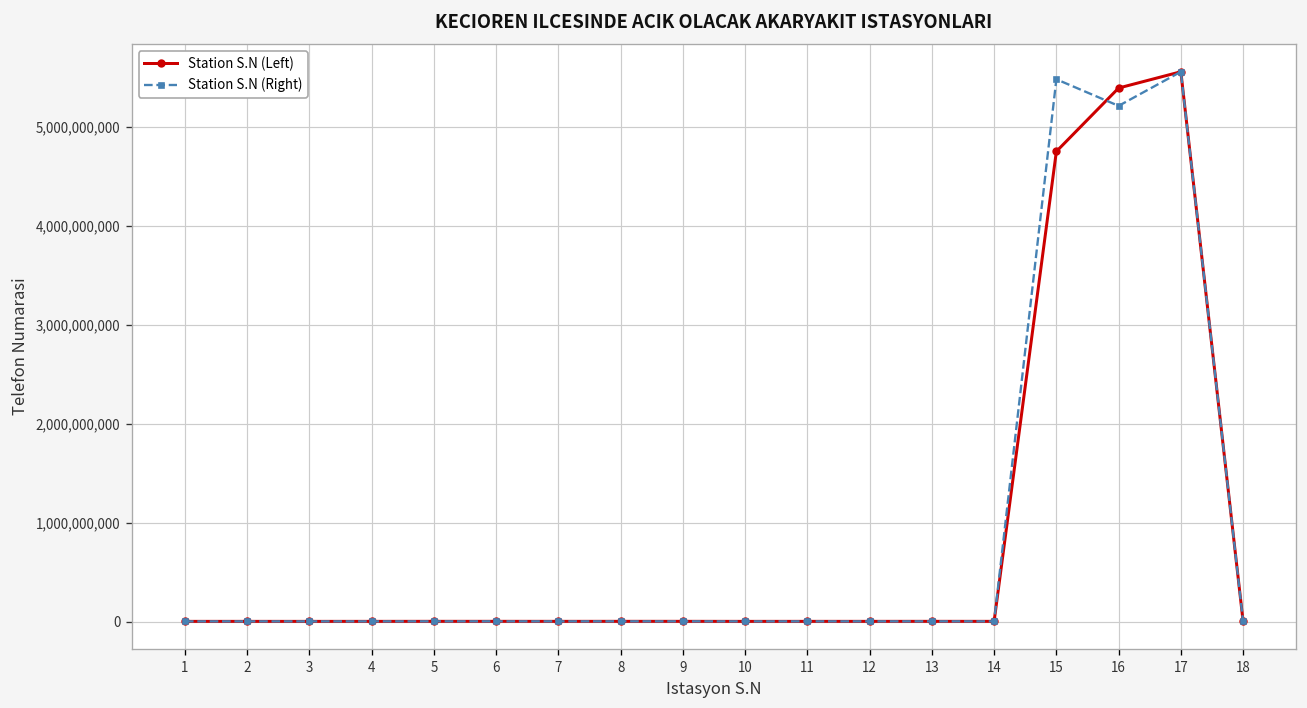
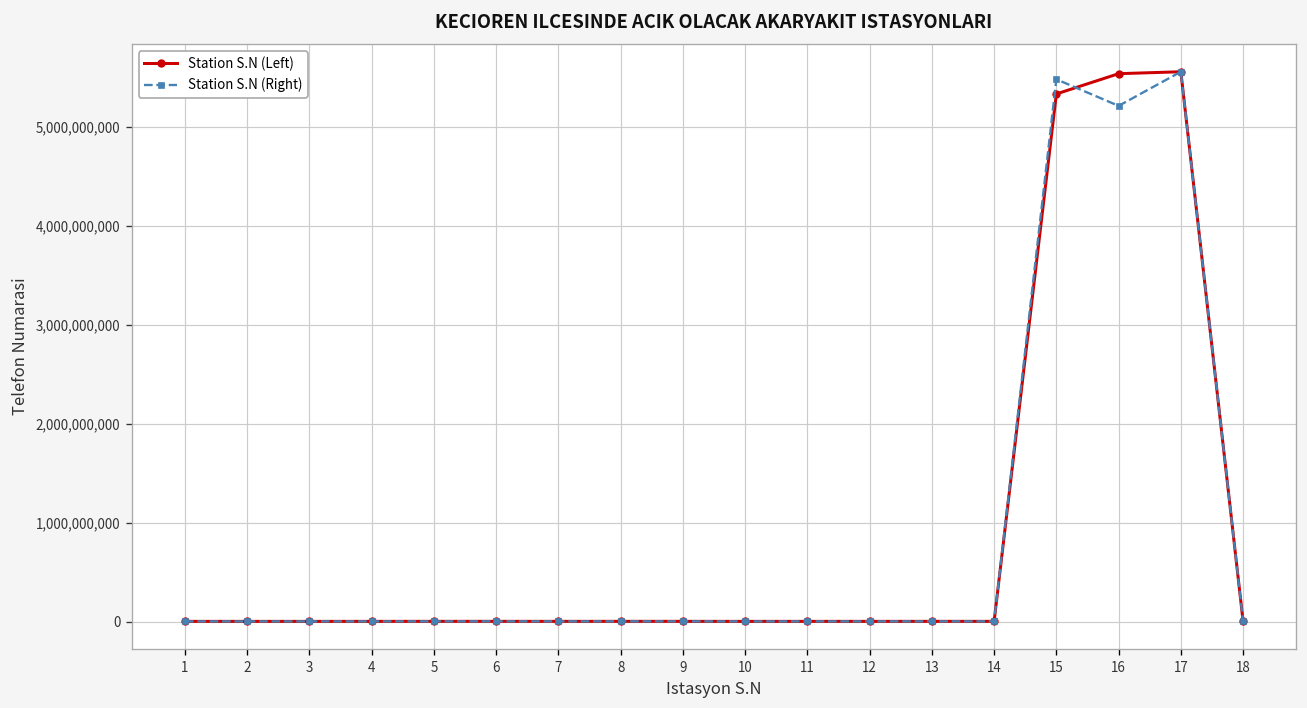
Station S.N (Left), 15: 4,800,000,000 -> 5,300,000,000
Station S.N (Left), 16: 5,400,000,000 -> 5,500,000,000
